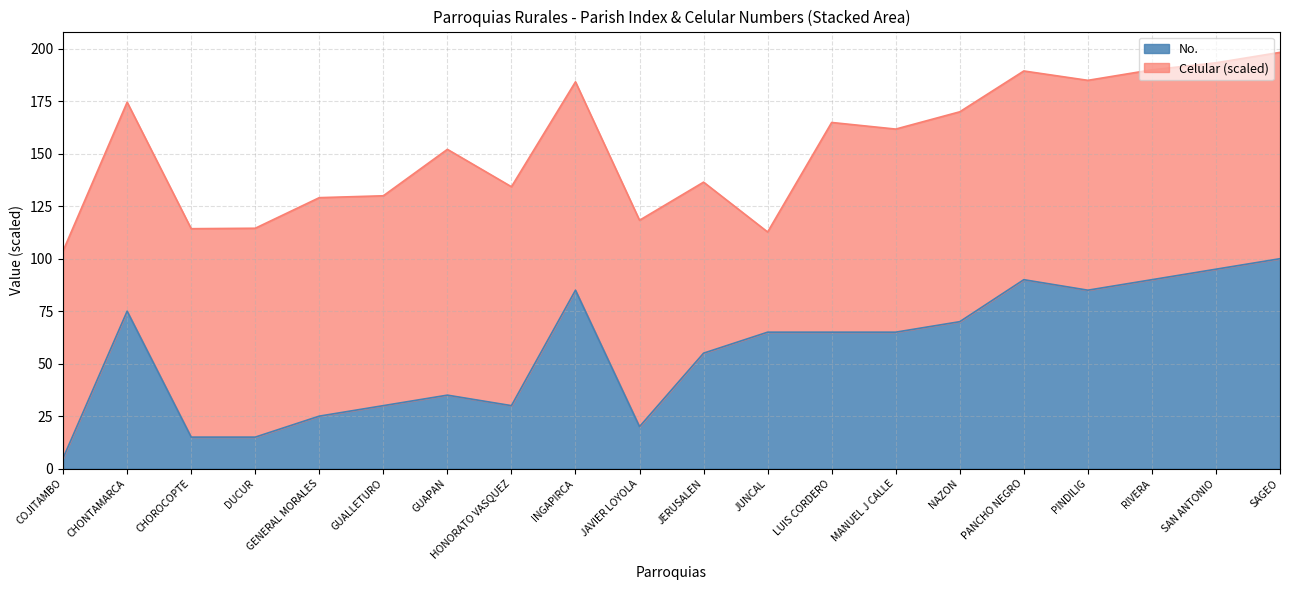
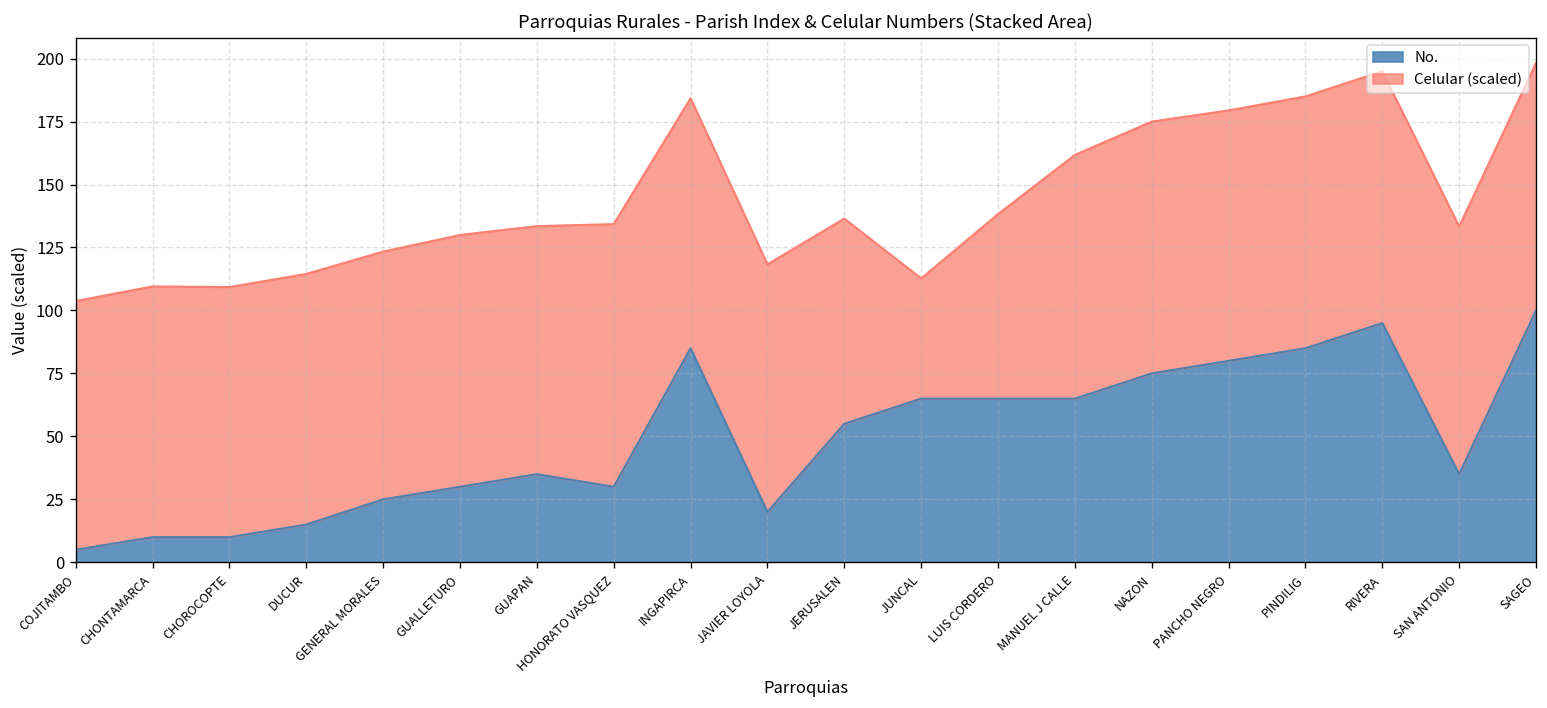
No., CHONTAMARCA: 75 -> 10
No., CHOROCOPTE: 15 -> 10
Celular (scaled), GENERAL MORALES: 104 -> 98
Celular (scaled), GUAPAN: 117 -> 98
Celular (scaled), LUIS CORDERO: 100 -> 73
No., NAZON: 70 -> 75
No., PANCHO NEGRO: 90 -> 80
No., RIVERA: 90 -> 95
No., SAN ANTONIO: 95 -> 35
